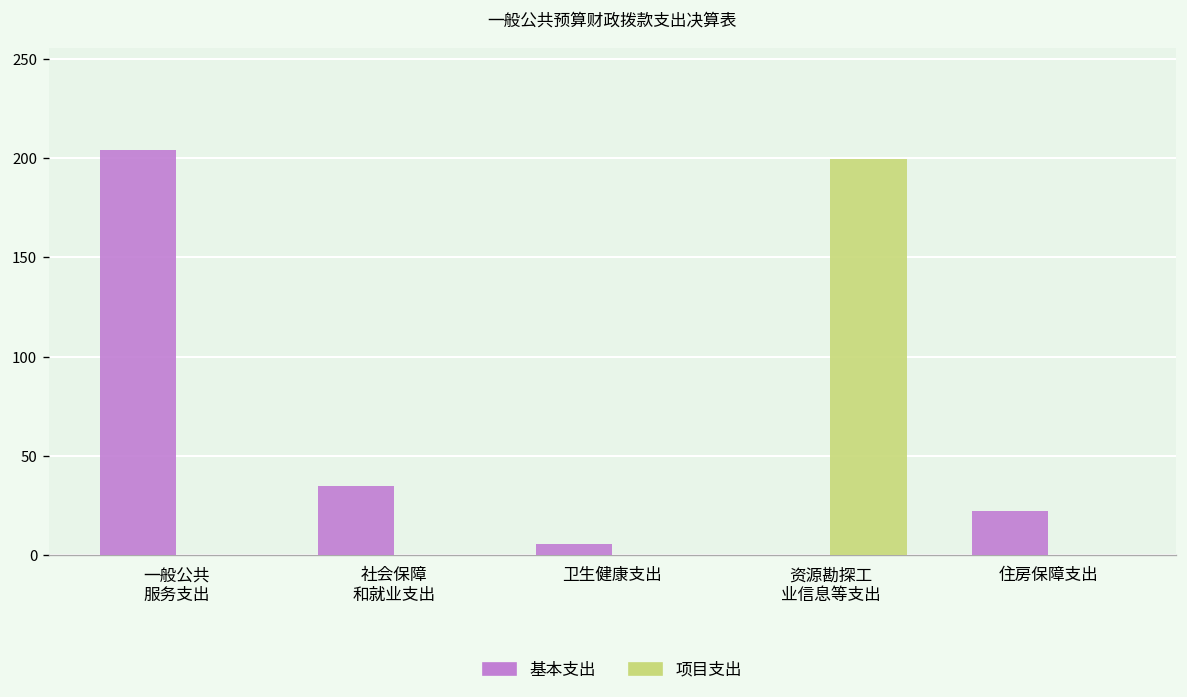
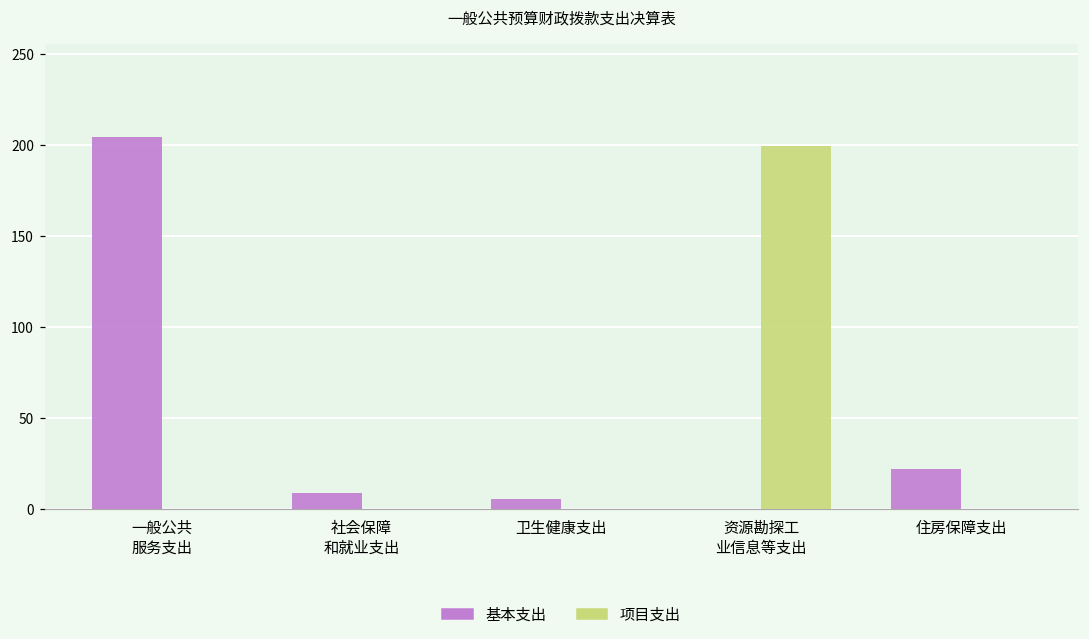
基本支出, 社会保障 和就业支出: 35 -> 9
